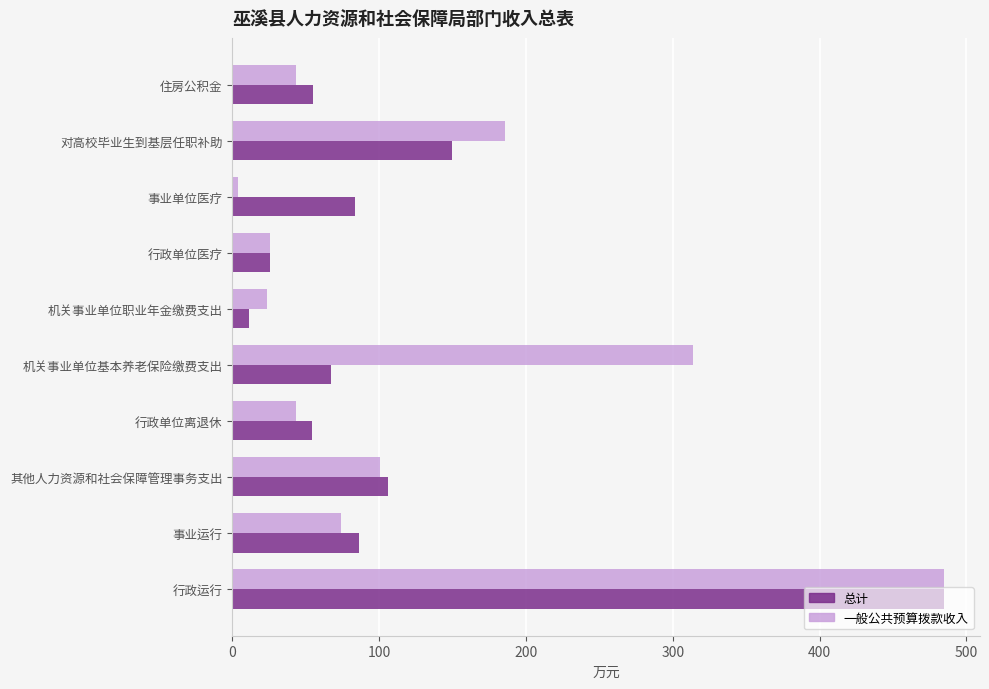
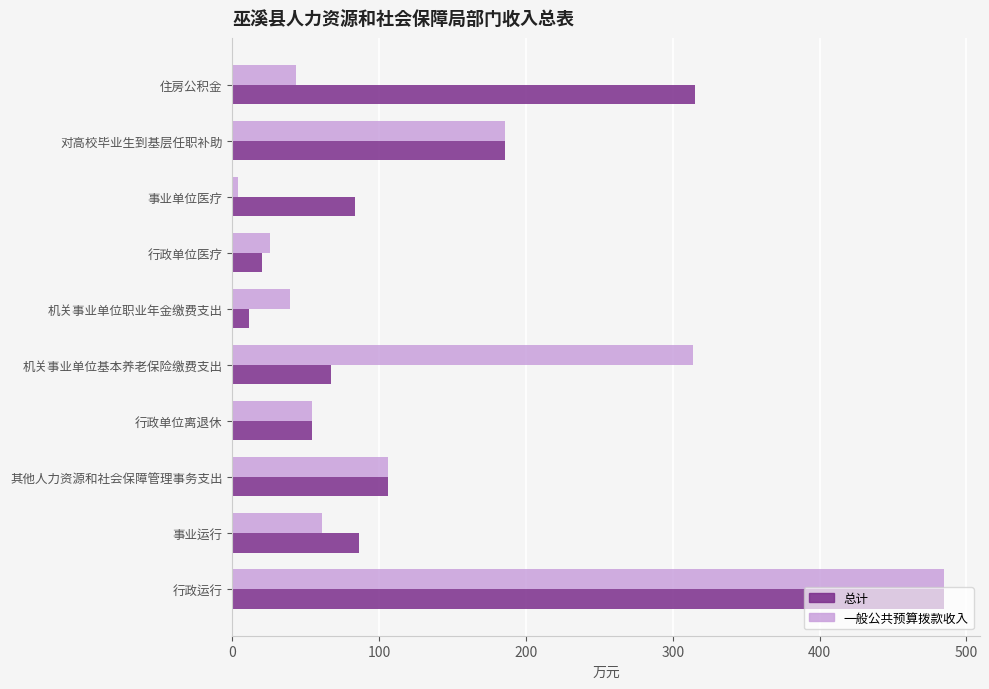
总计, 住房公积金: 55 -> 315
总计, 对高校毕业生到基层任职补助: 150 -> 186
总计, 行政单位医疗: 26 -> 20
一般公共预算拨款收入, 机关事业单位职业年金缴费支出: 24 -> 39
一般公共预算拨款收入, 行政单位离退休: 43 -> 55
一般公共预算拨款收入, 其他人力资源和社会保障管理事务支出: 100 -> 106
一般公共预算拨款收入, 事业运行: 74 -> 61
